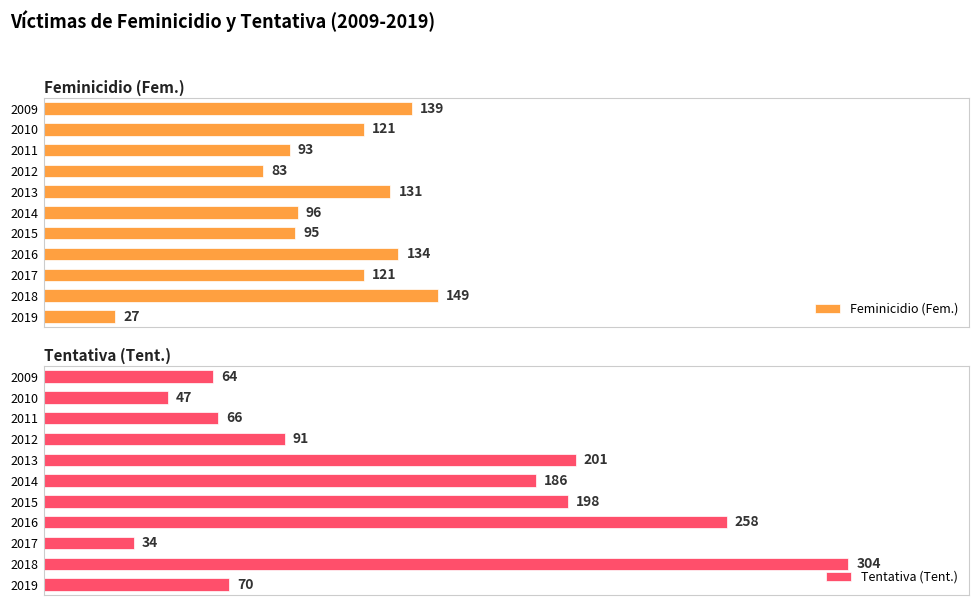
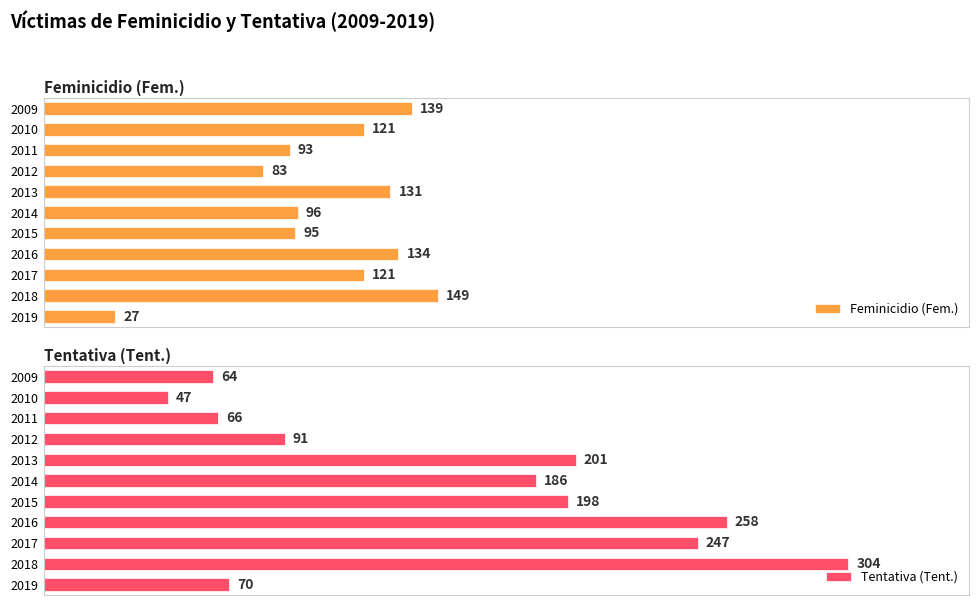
Tentativa (Tent.), 2017: 34 -> 247
